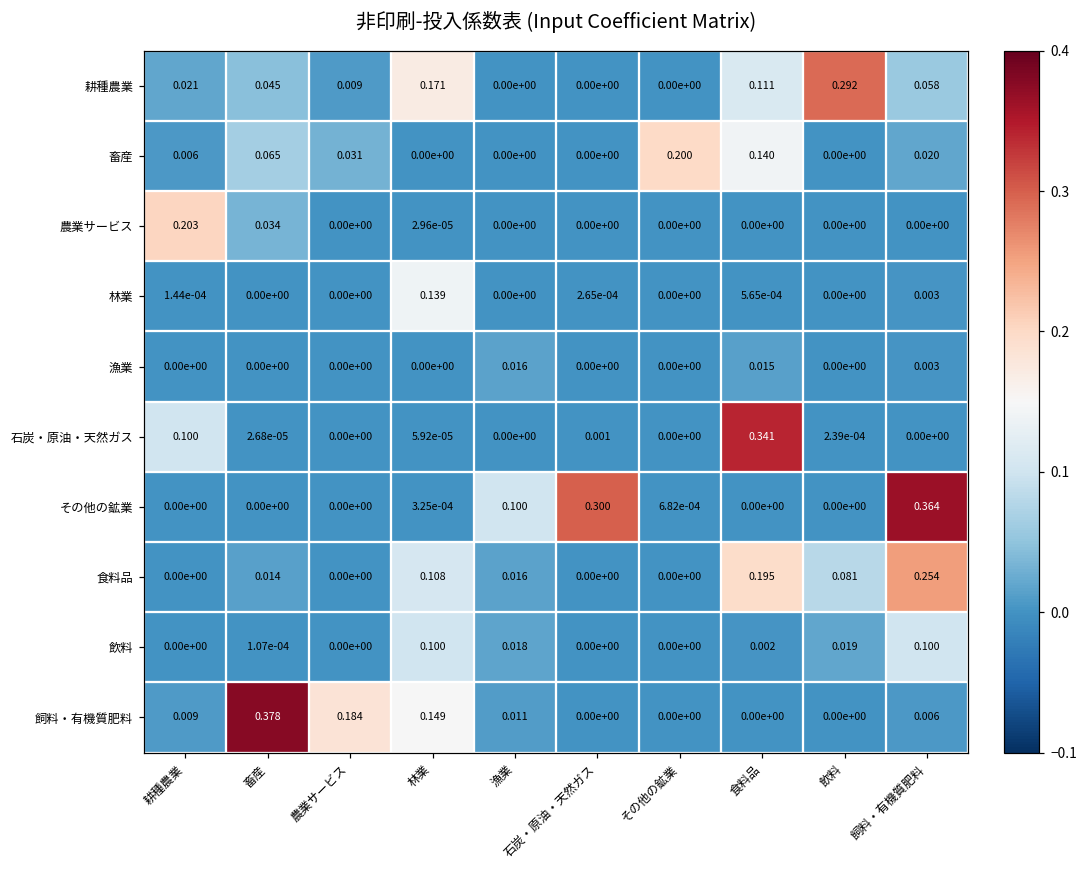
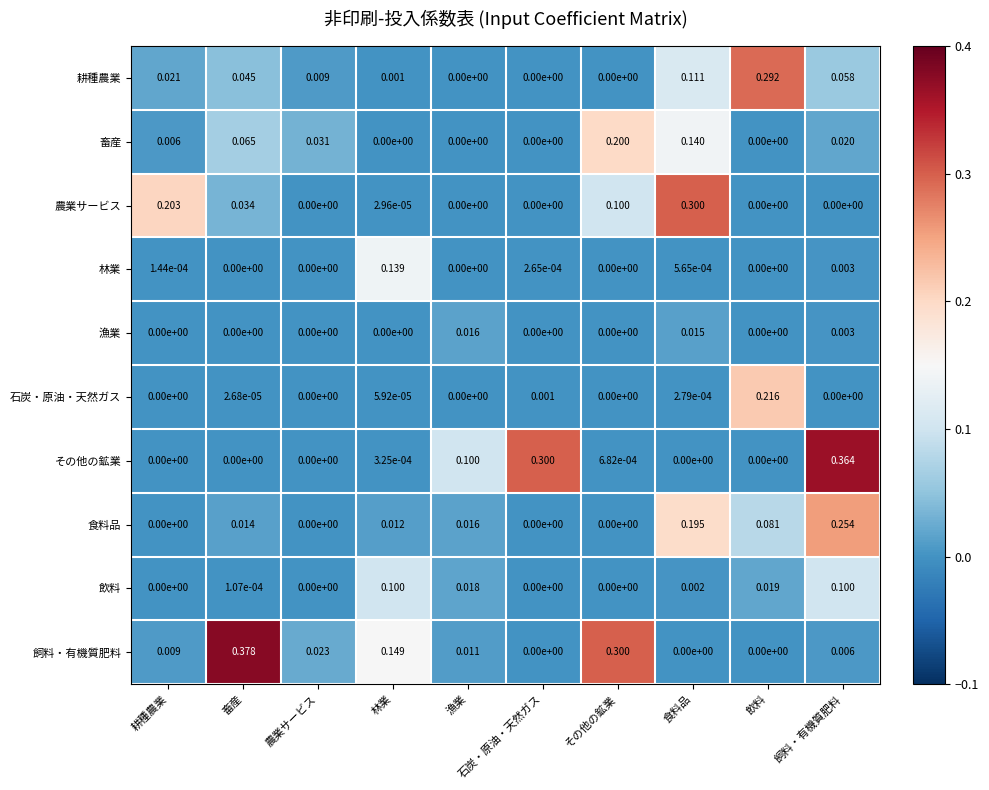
耕種農業, 林業: 0.171 -> 0.001
農業サービス, その他の鉱業: 0.00e+00 -> 0.100
農業サービス, 食料品: 0.00e+00 -> 0.300
石炭・原油・天然ガス, 耕種農業: 0.100 -> 0.00e+00
石炭・原油・天然ガス, 食料品: 0.341 -> 2.79e-04
石炭・原油・天然ガス, 飲料: 2.39e-04 -> 0.216
食料品, 林業: 0.108 -> 0.012
飼料・有機質肥料, 農業サービス: 0.184 -> 0.023
飼料・有機質肥料, その他の鉱業: 0.00e+00 -> 0.300
